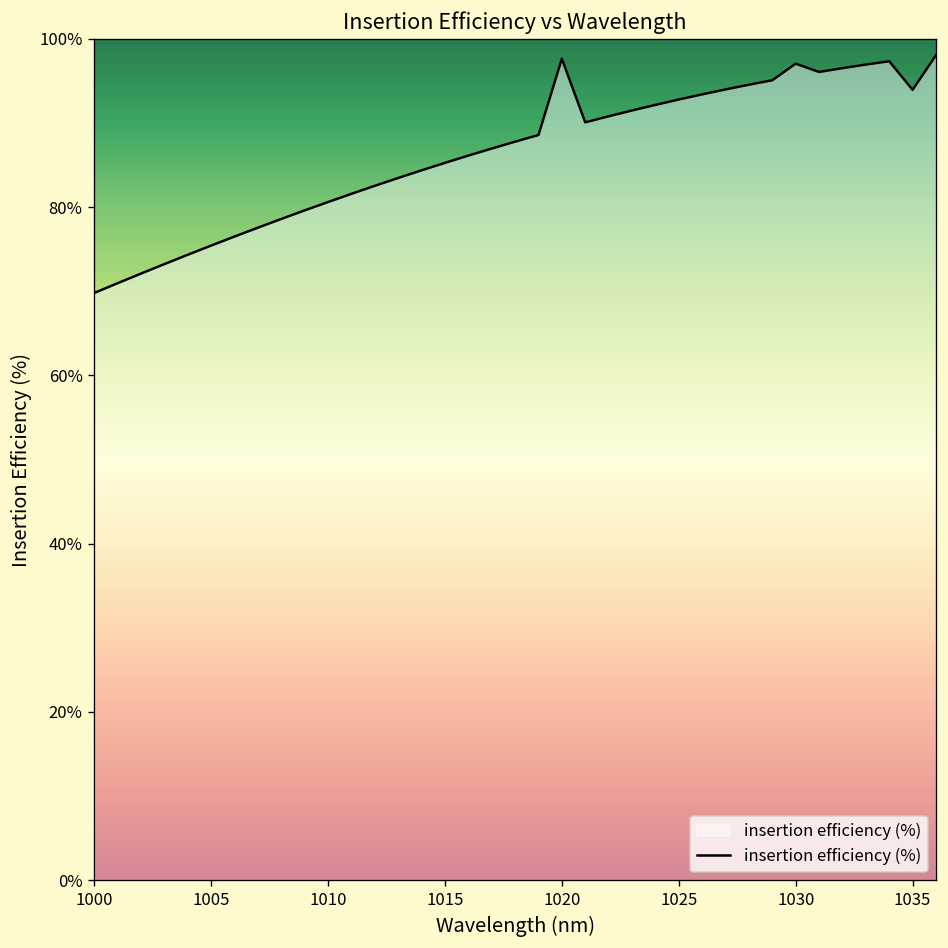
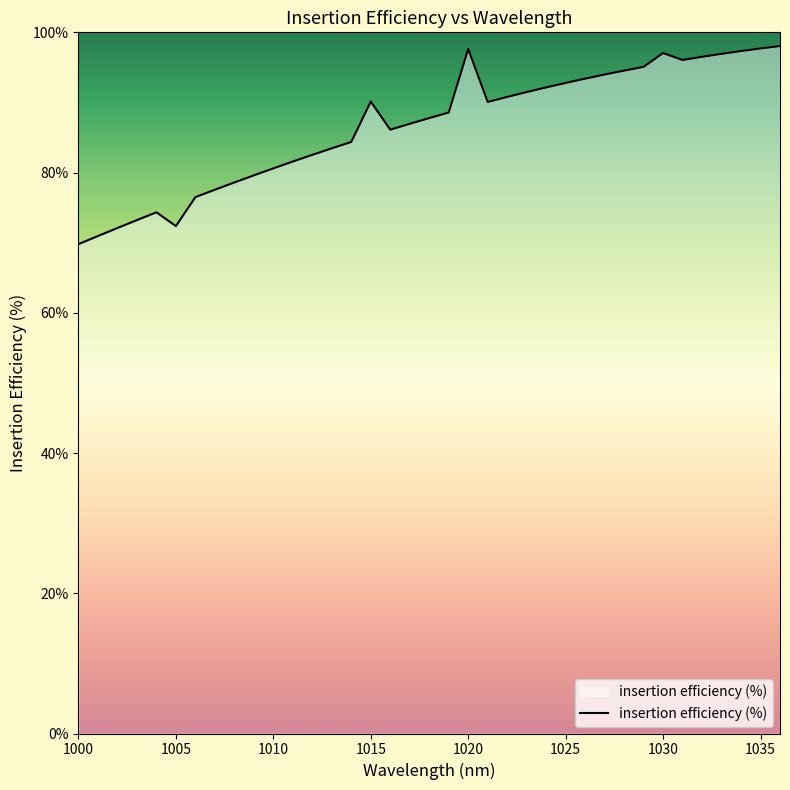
1005: 75% -> 72%
1015: 85% -> 90%
1035: 94% -> 98%
